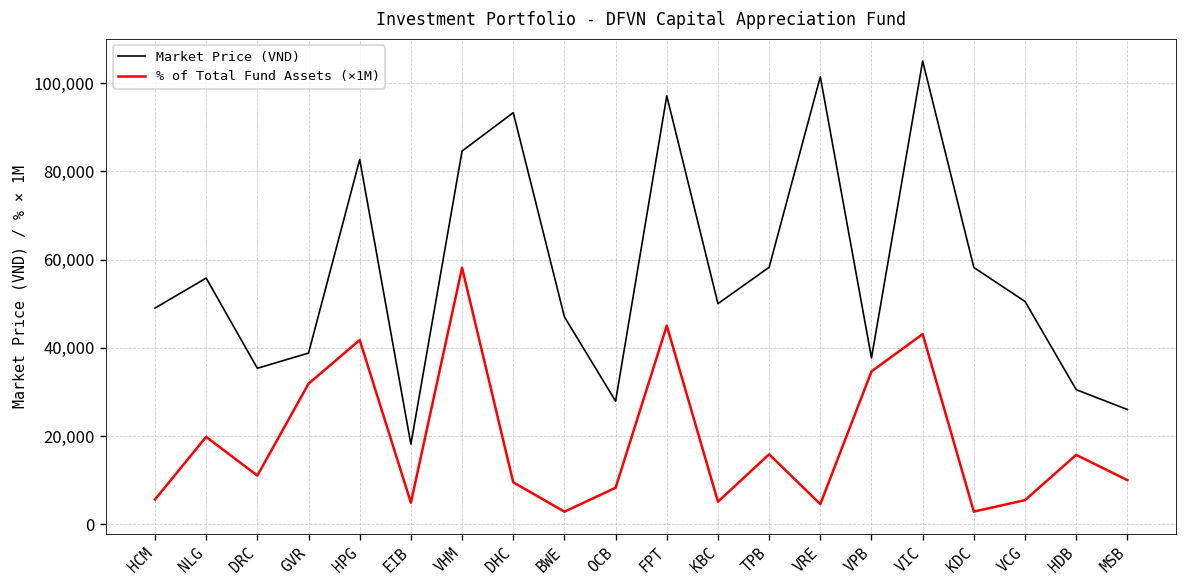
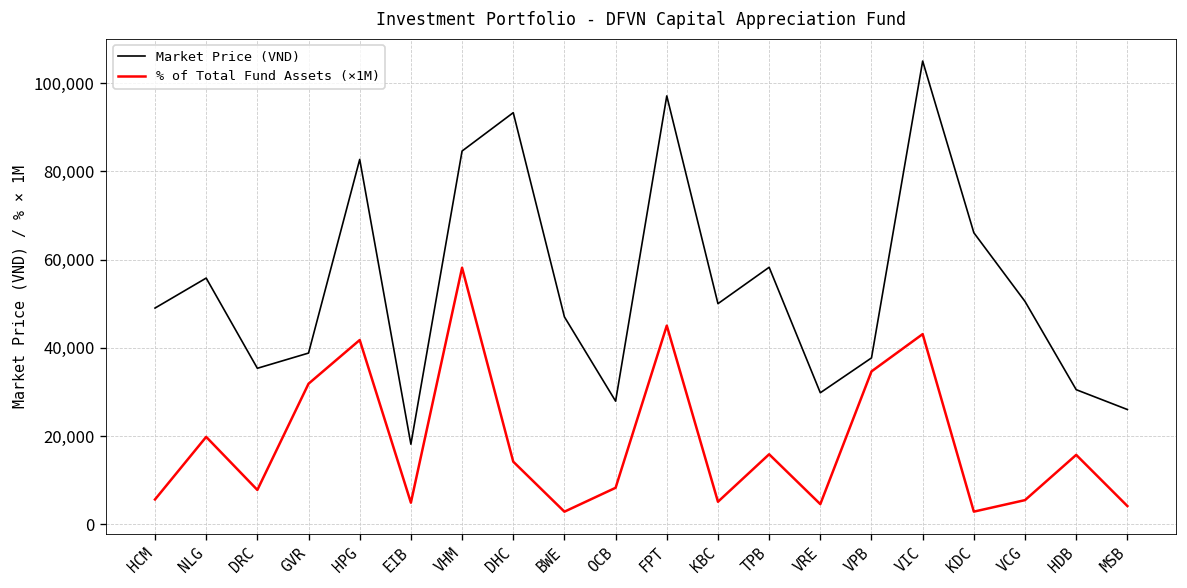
% of Total Fund Assets (×1M), DRC: 11,000 -> 8,000
% of Total Fund Assets (×1M), DHC: 9,000 -> 14,000
Market Price (VND), VRE: 101,000 -> 30,000
Market Price (VND), KDC: 58,000 -> 66,000
% of Total Fund Assets (×1M), MSB: 10,000 -> 4,000
